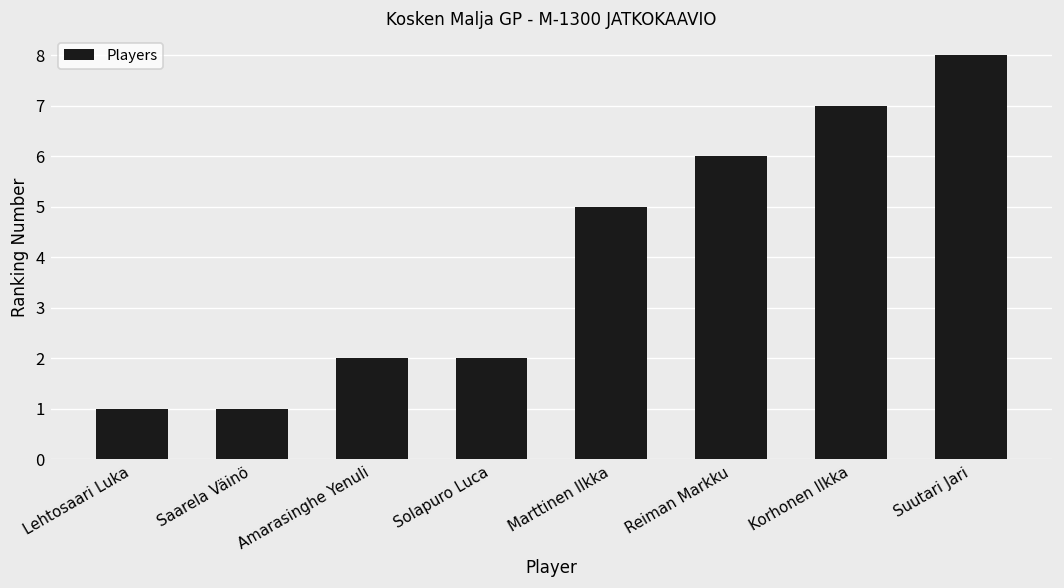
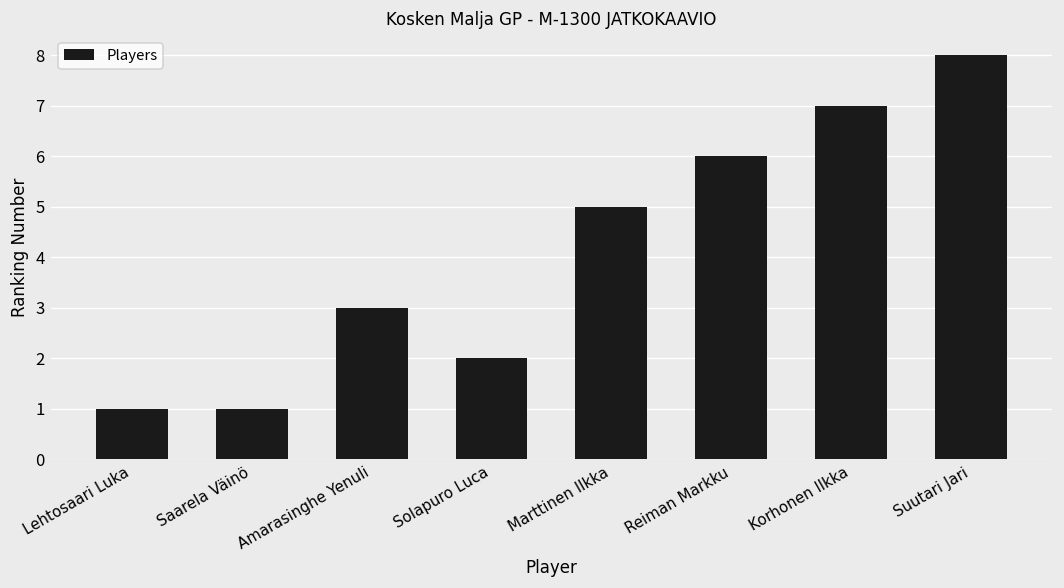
Amarasinghe Yenuli: 2 -> 3
